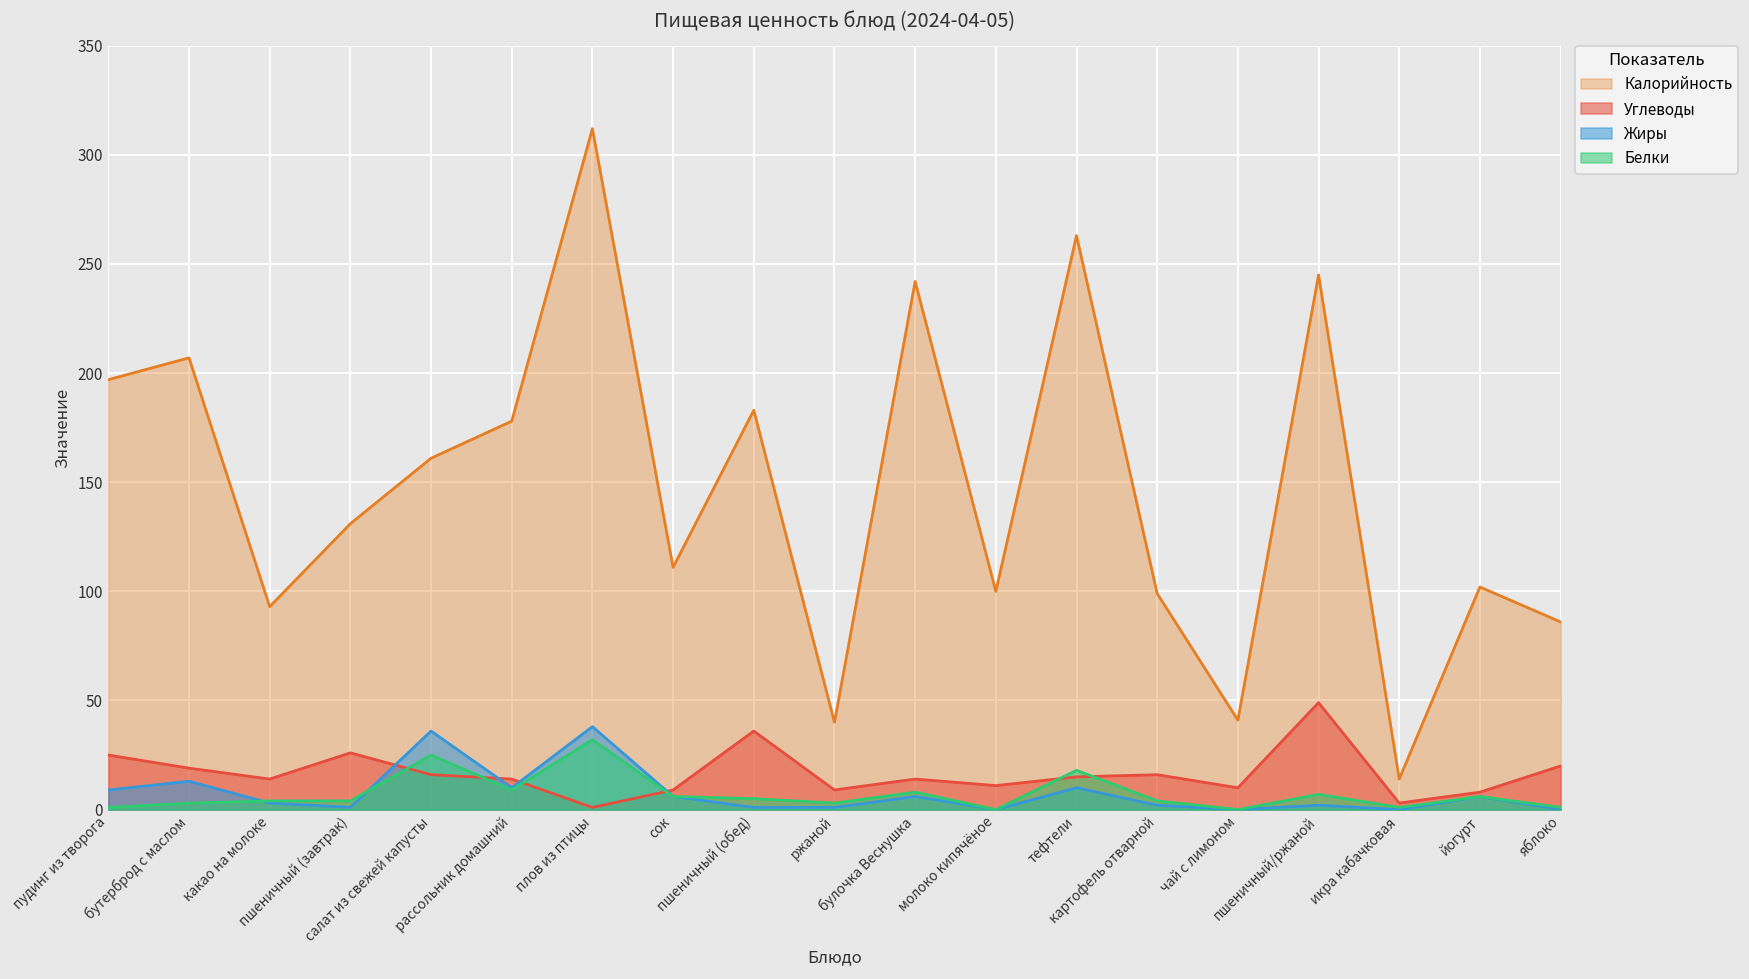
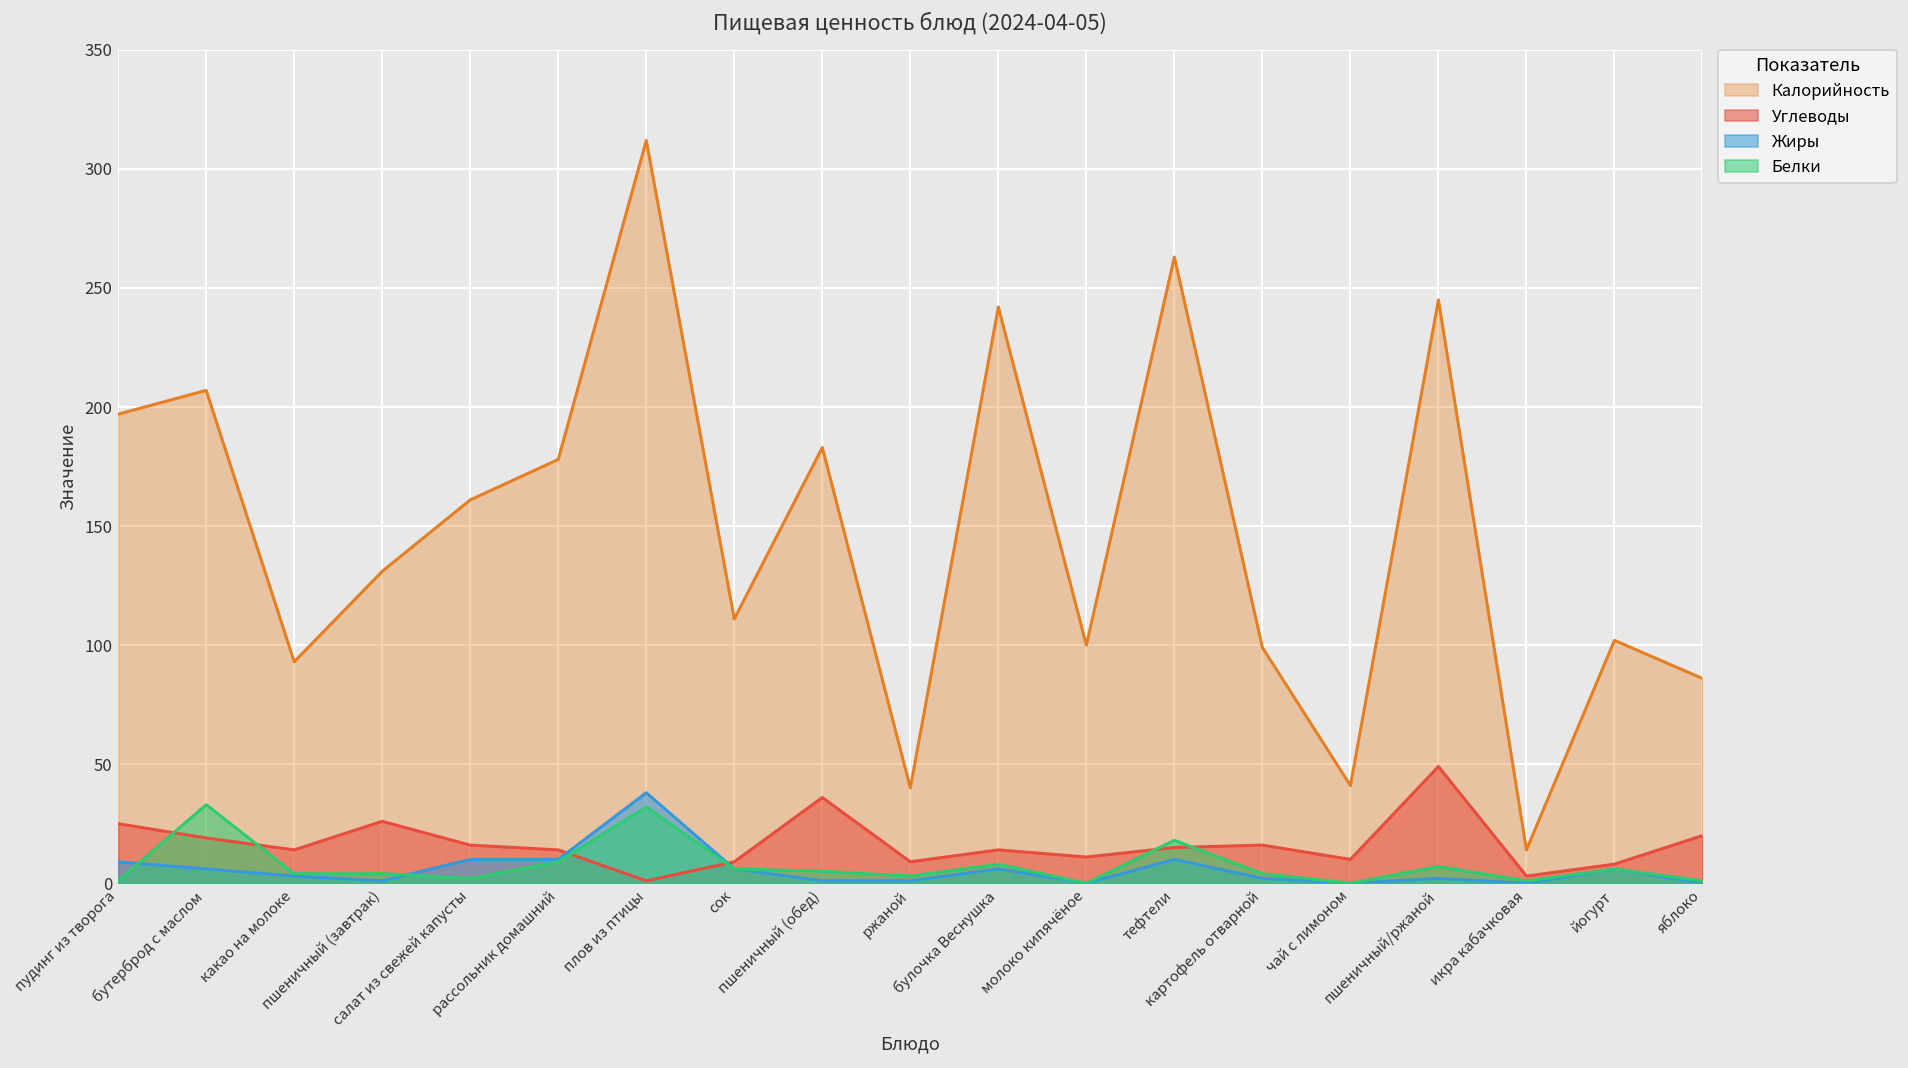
Жиры, бутерброд с маслом: 13 -> 6
Белки, бутерброд с маслом: 3 -> 33
Жиры, салат из свежей капусты: 36 -> 10
Белки, салат из свежей капусты: 25 -> 2
